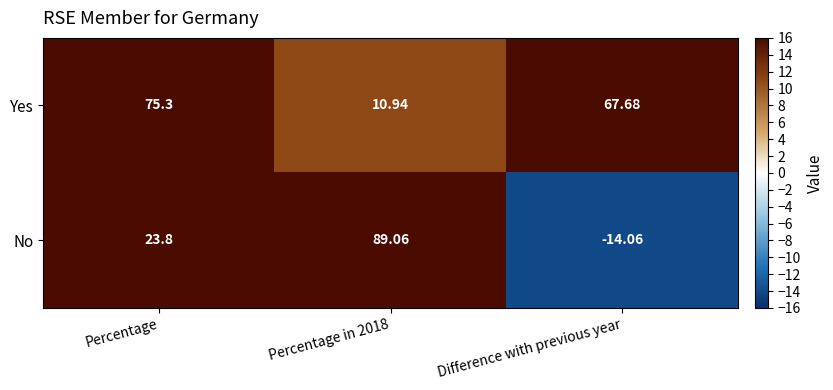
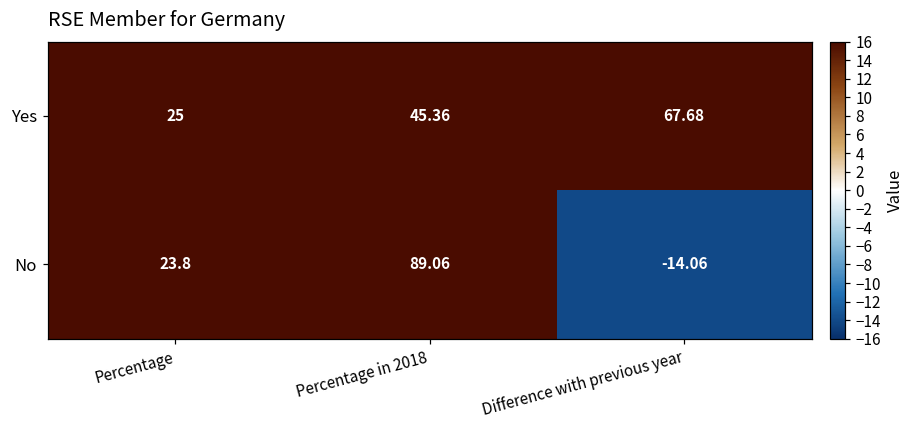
Yes, Percentage: 75.3 -> 25
Yes, Percentage in 2018: 10.94 -> 45.36
